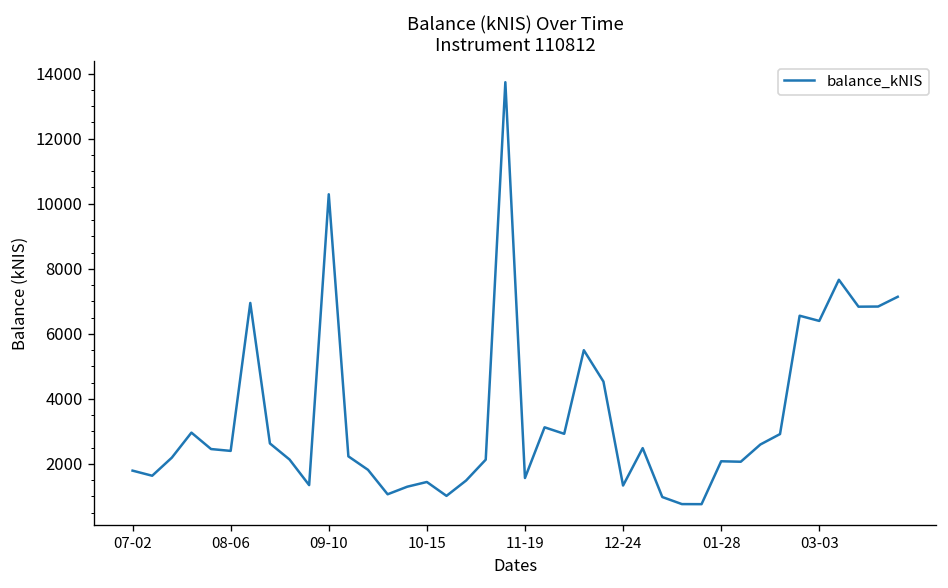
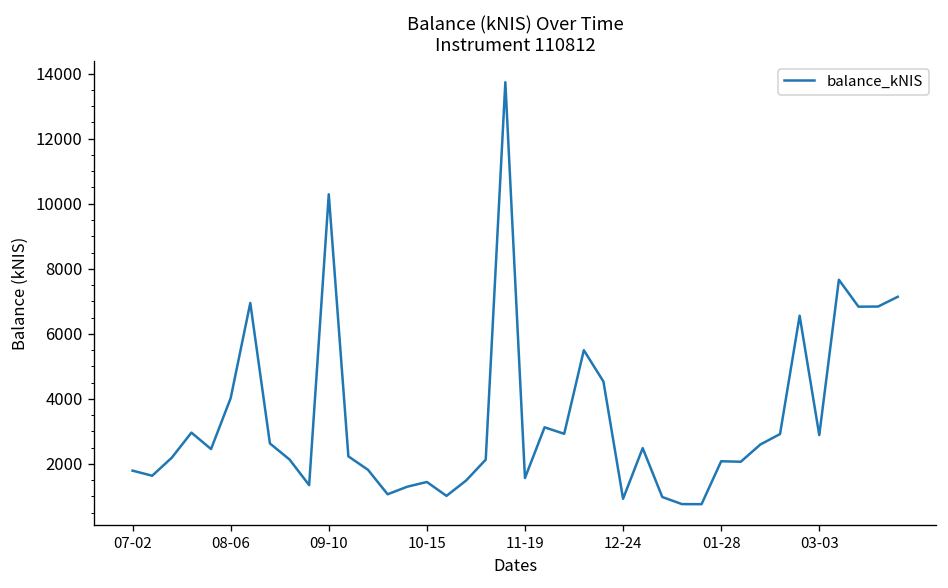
08-06: 2400 -> 4000
12-24: 1300 -> 900
03-03: 6400 -> 2900
